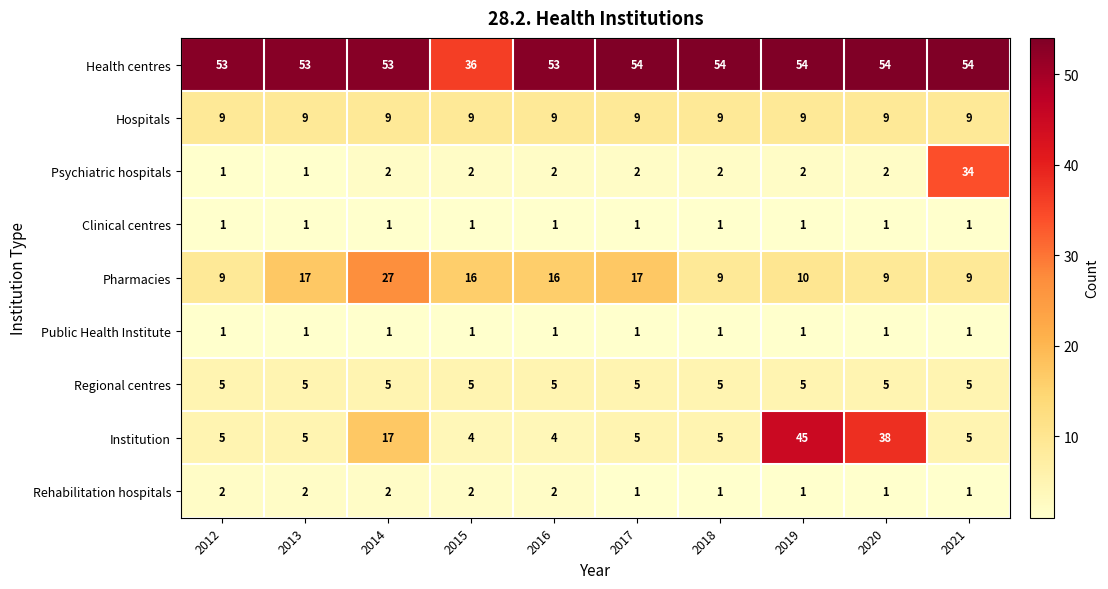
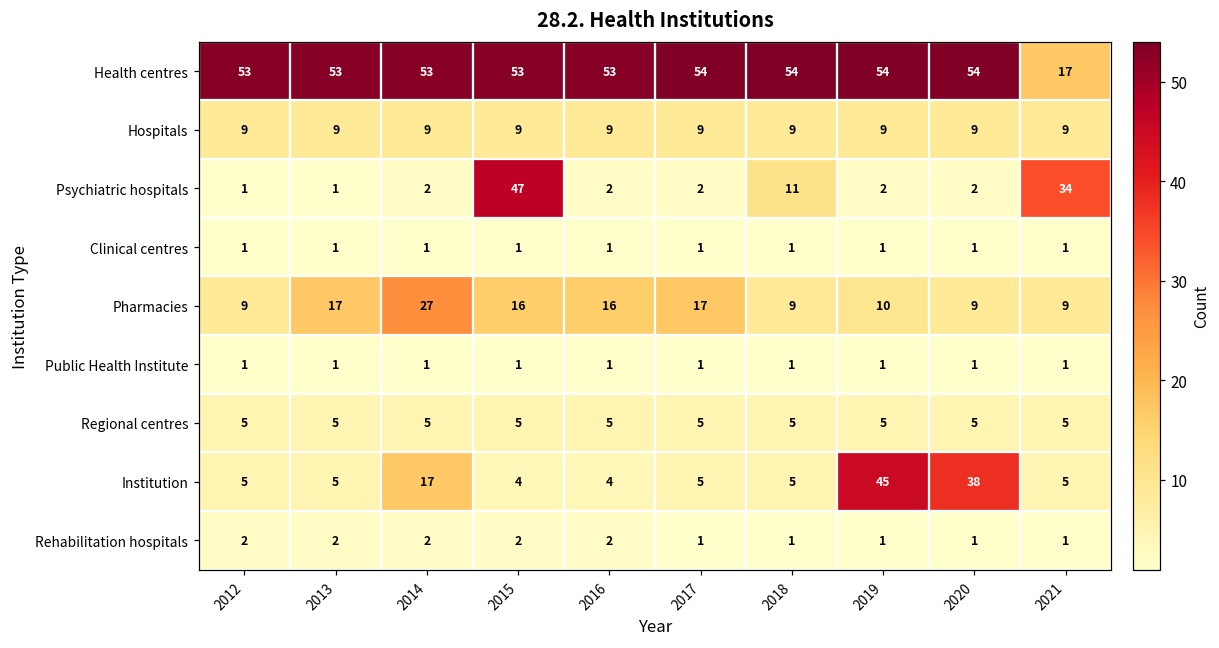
Health centres, 2015: 36 -> 53
Health centres, 2021: 54 -> 17
Psychiatric hospitals, 2015: 2 -> 47
Psychiatric hospitals, 2018: 2 -> 11
